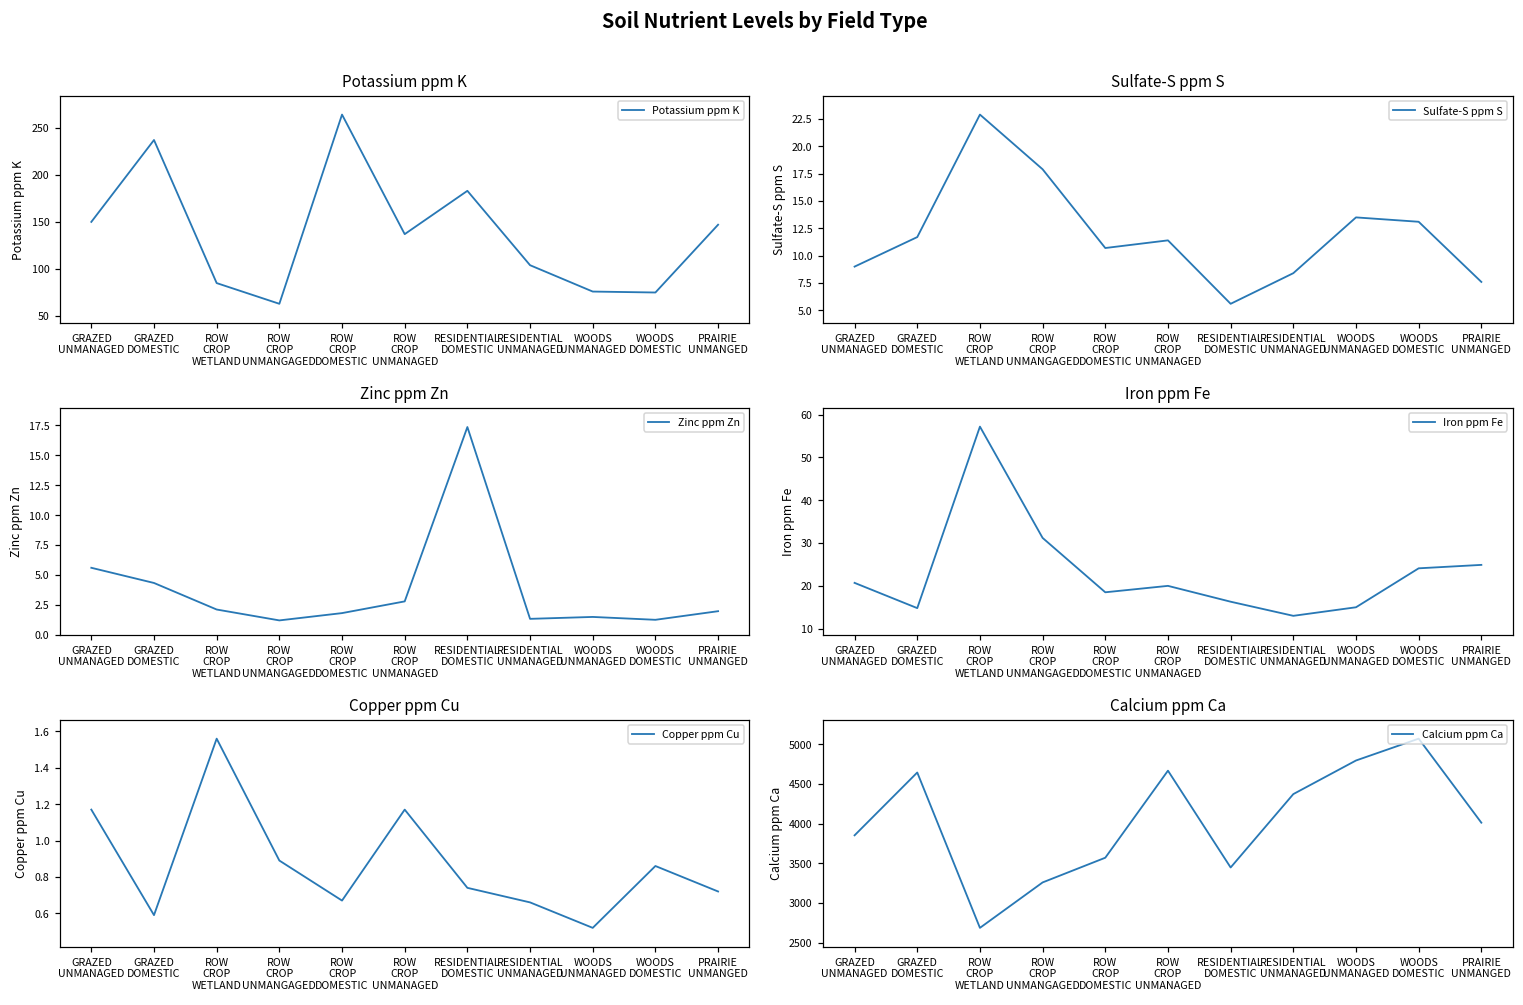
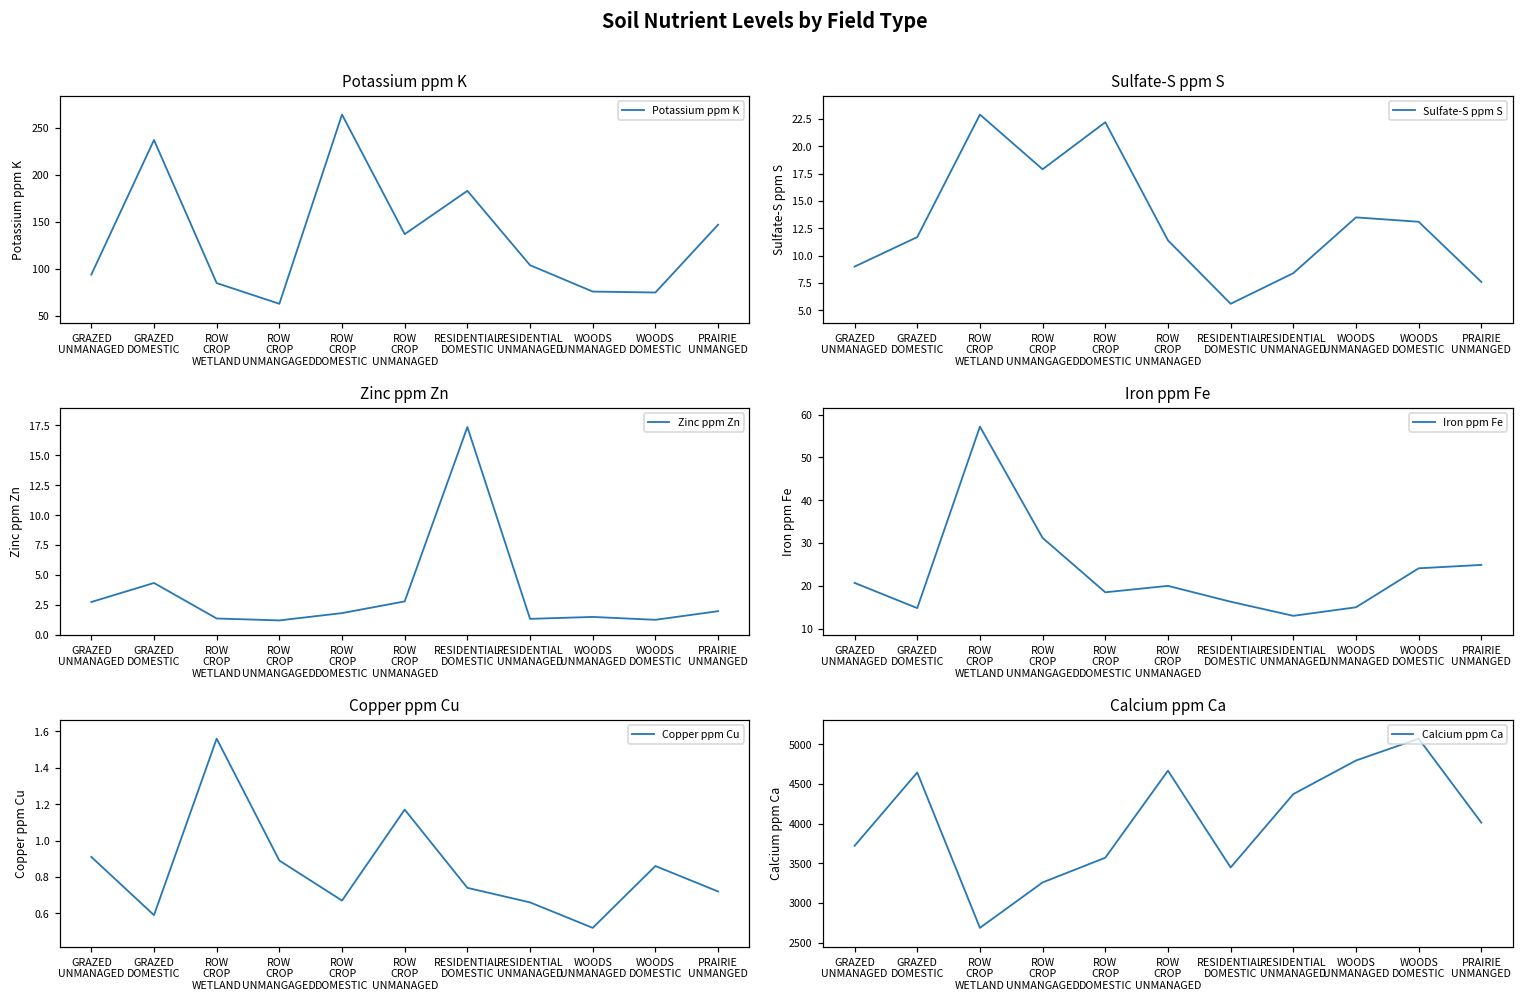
Potassium ppm K, GRAZED UNMANAGED: 150 -> 90
Sulfate-S ppm S, ROW CROP DOMESTIC: 11 -> 22
Zinc ppm Zn, GRAZED UNMANAGED: 5.6 -> 2.7
Zinc ppm Zn, ROW CROP WETLAND: 2.1 -> 1.4
Copper ppm Cu, GRAZED UNMANAGED: 1.17 -> 0.91
Calcium ppm Ca, GRAZED UNMANAGED: 3900 -> 3700
